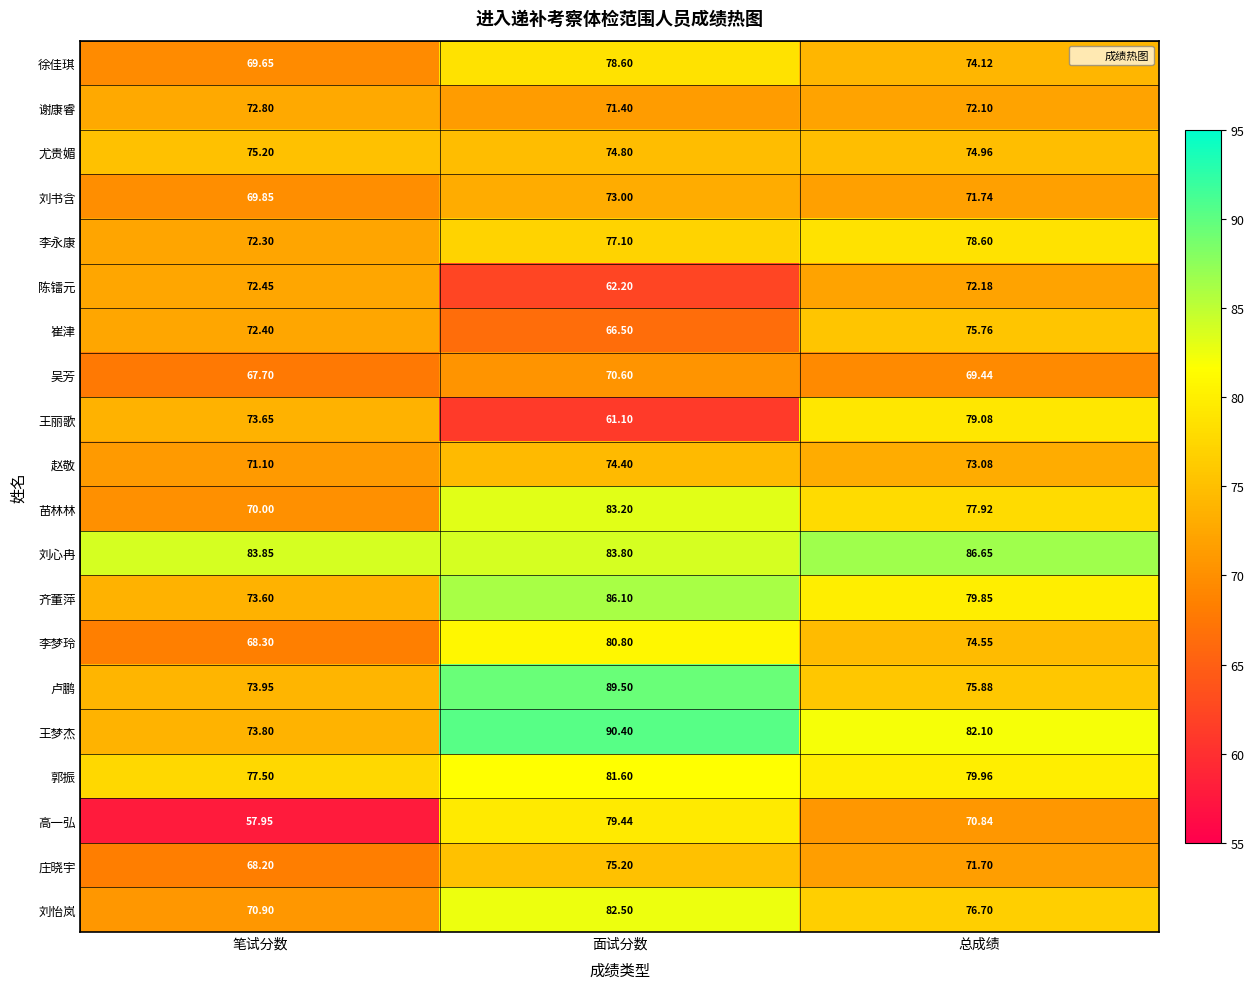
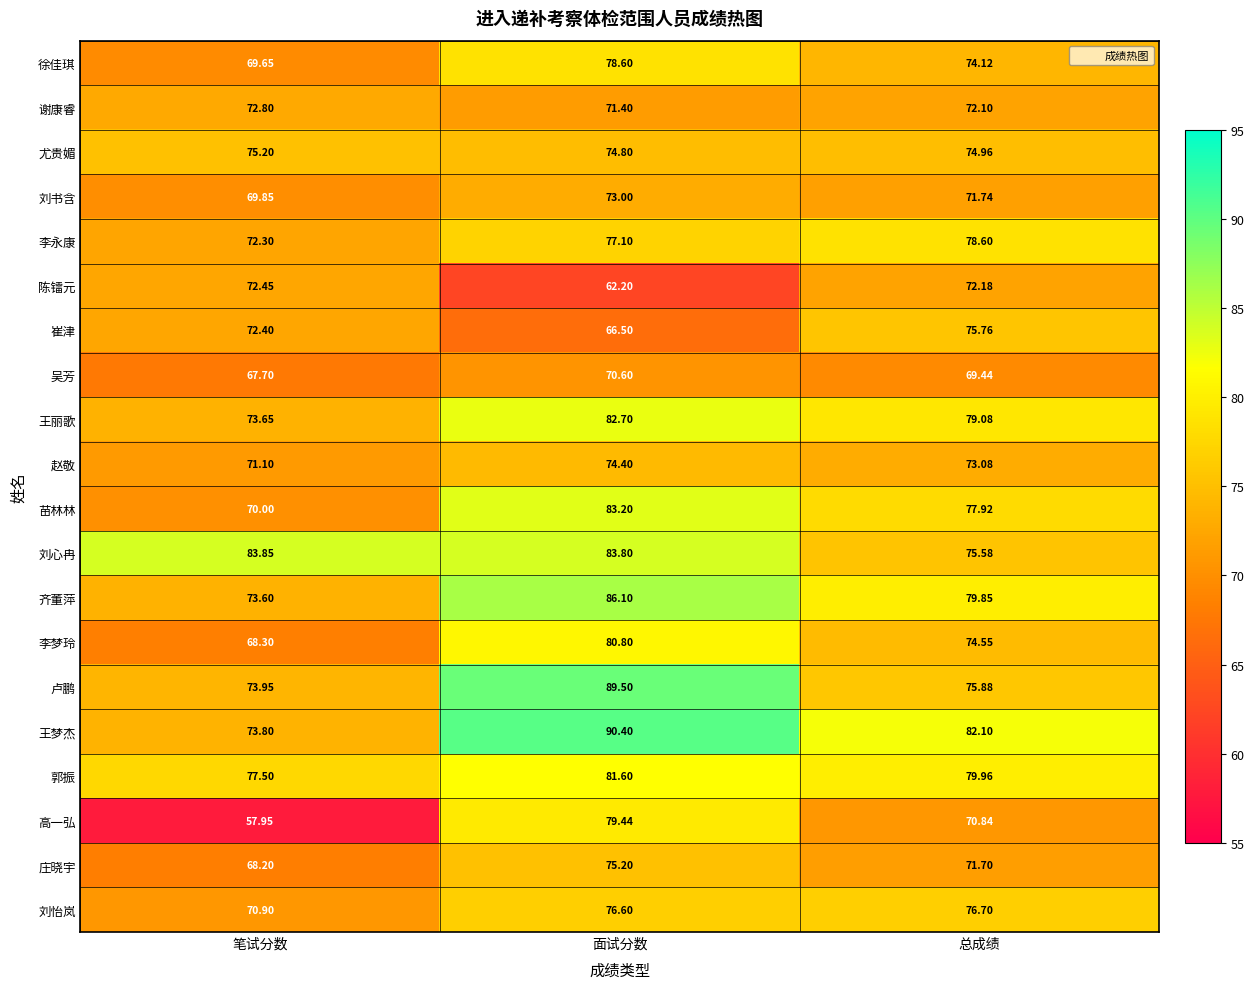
王丽歌, 面试分数: 61.10 -> 82.70
刘心冉, 总成绩: 86.65 -> 75.58
刘怡岚, 面试分数: 82.50 -> 76.60
